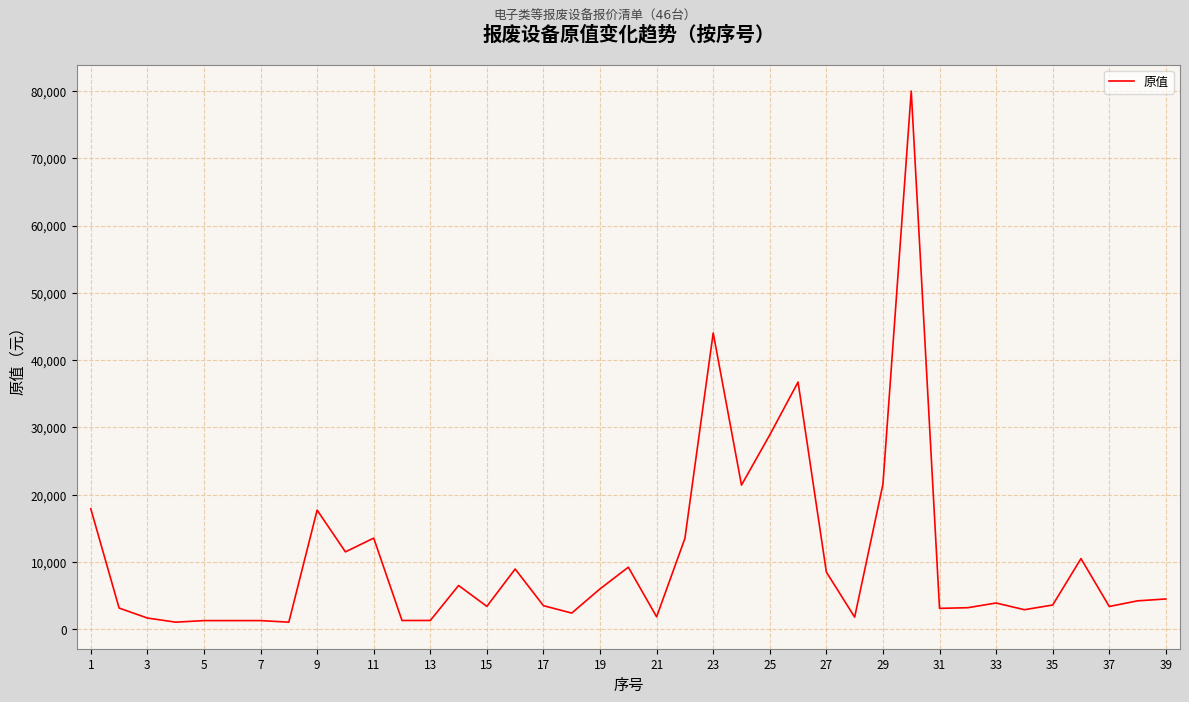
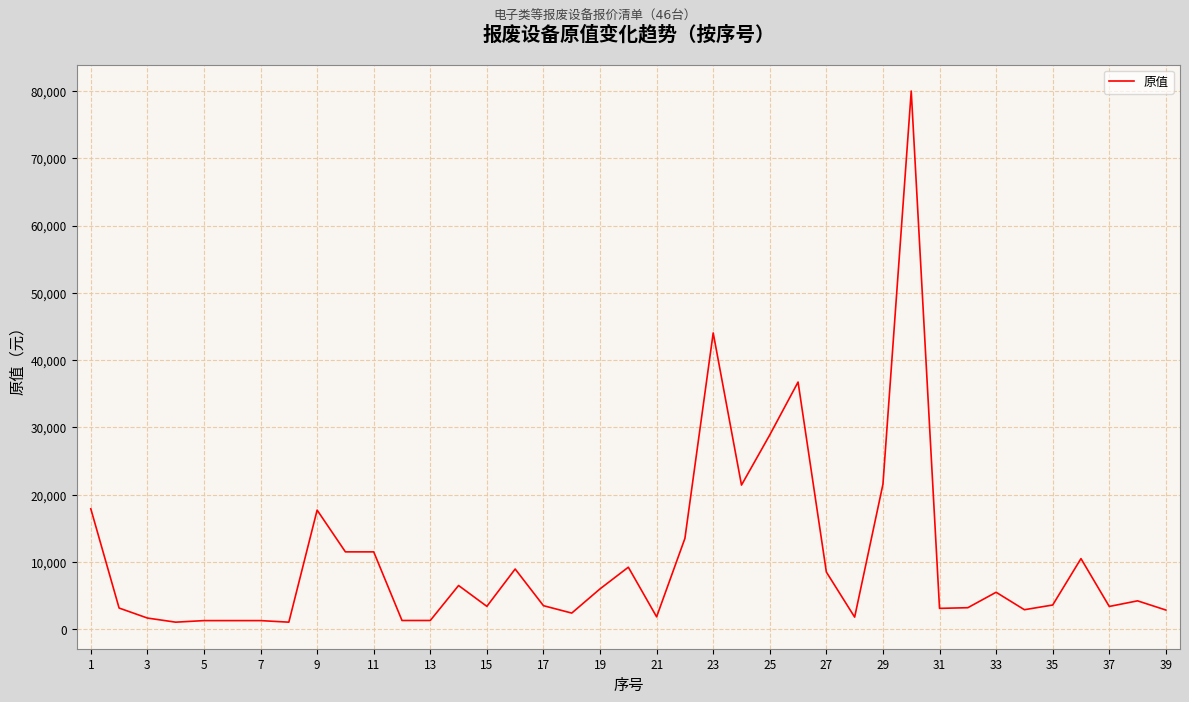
11: 14,000 -> 12,000
33: 4,000 -> 5,000
39: 5,000 -> 3,000
